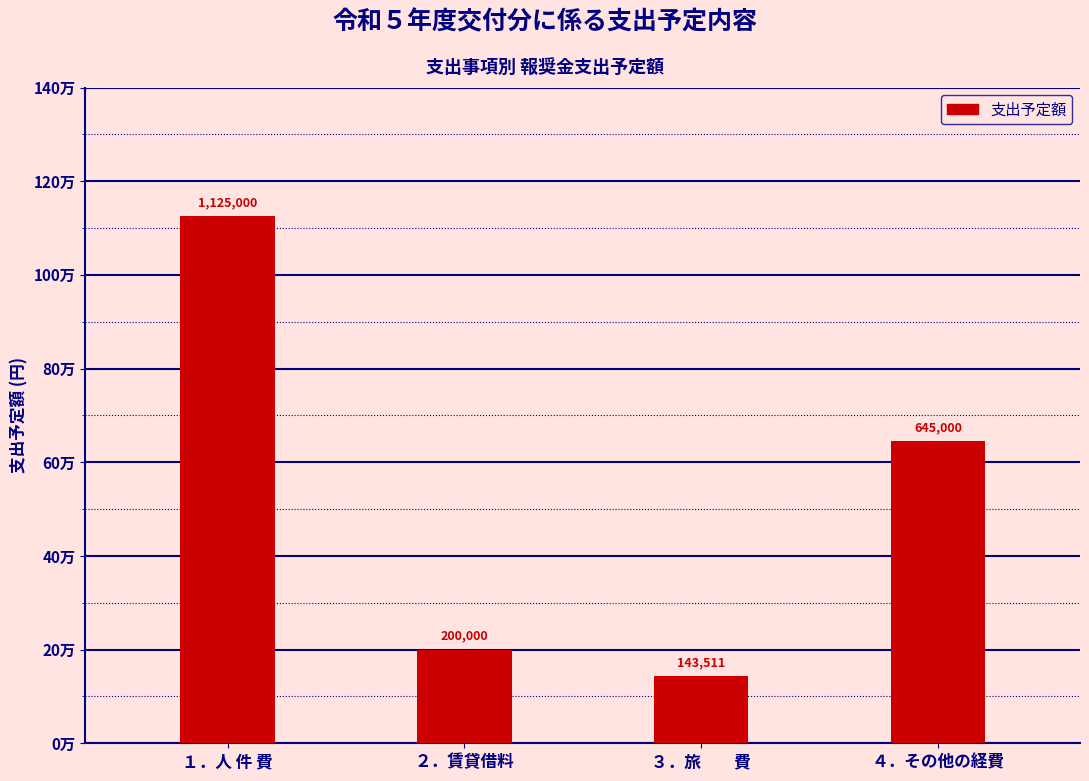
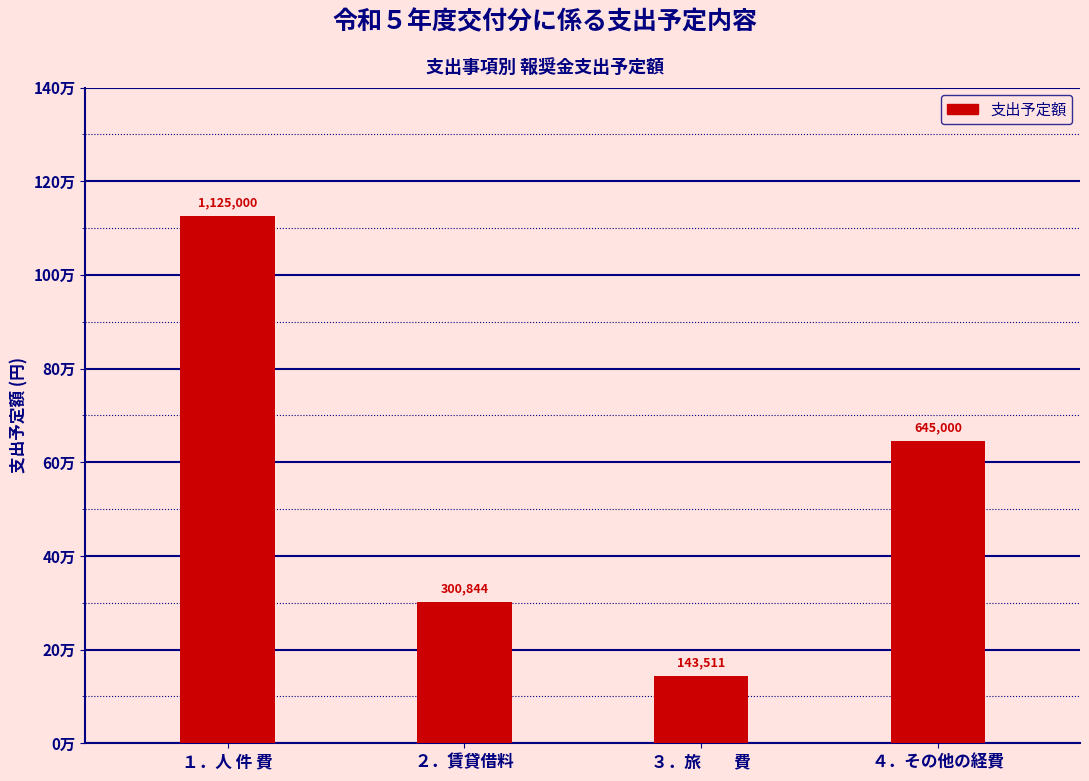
２．賃貸借料: 200,000 -> 300,844
